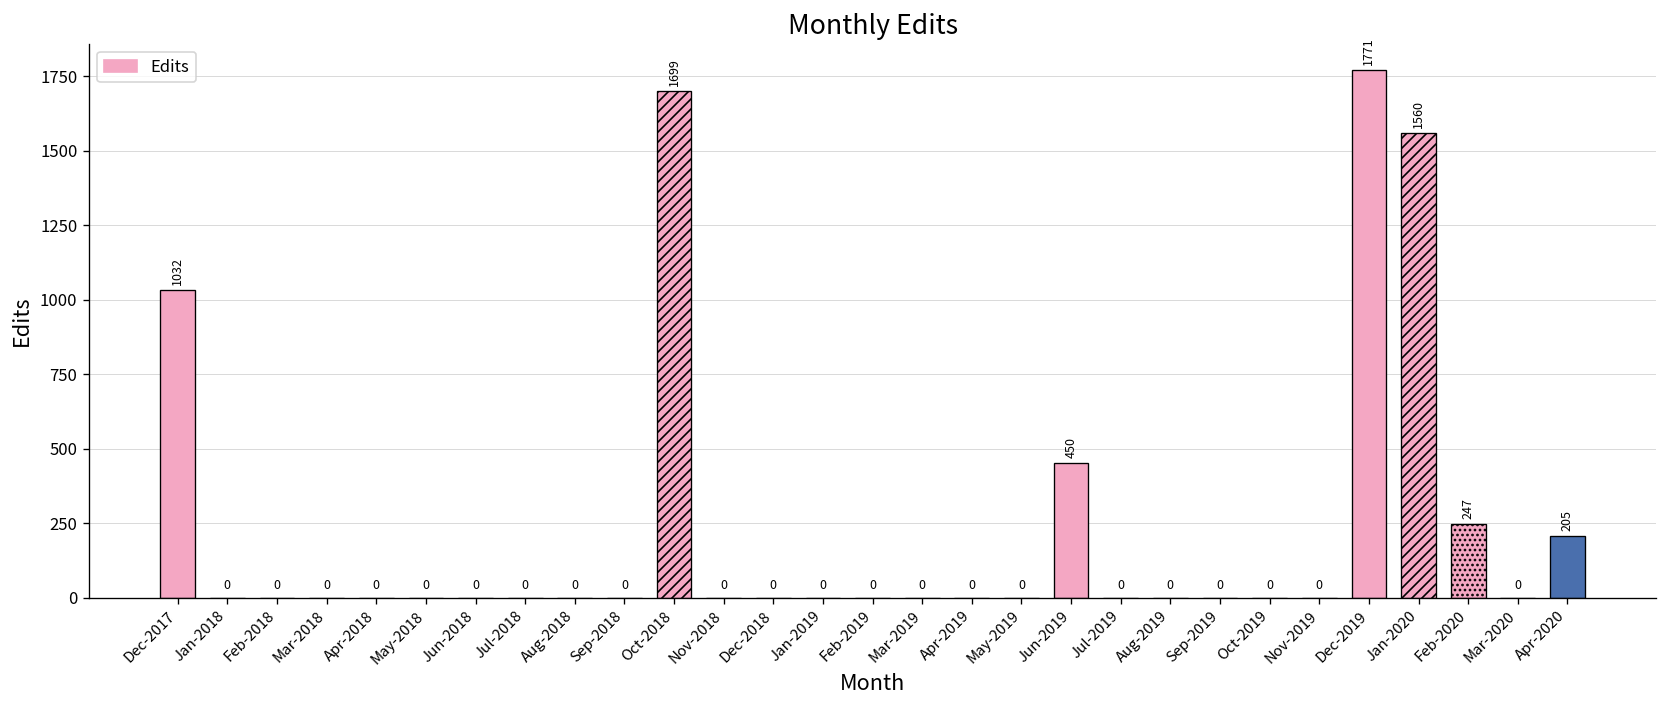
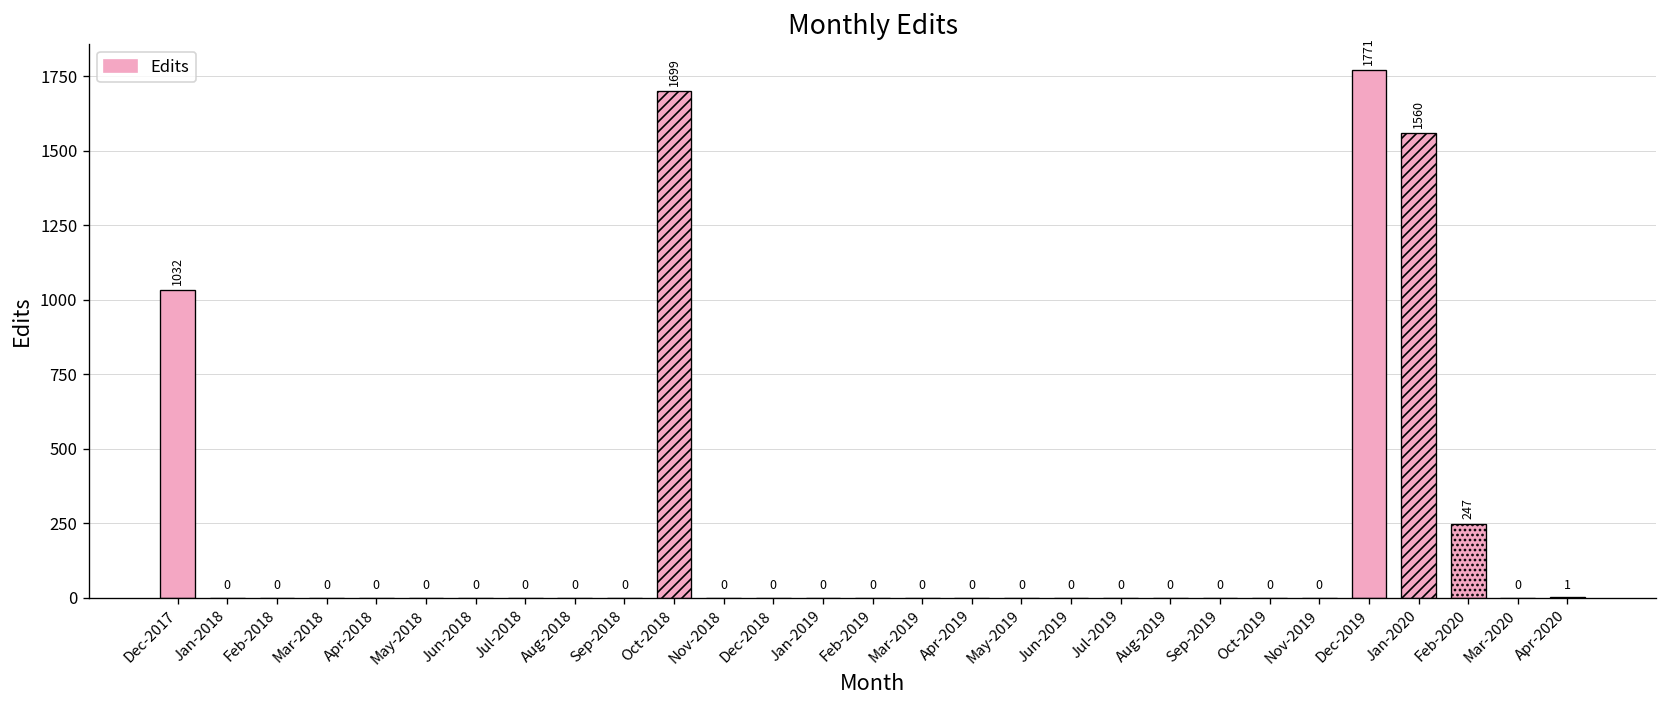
Jun-2019: 450 -> 0
Apr-2020: 205 -> 1
